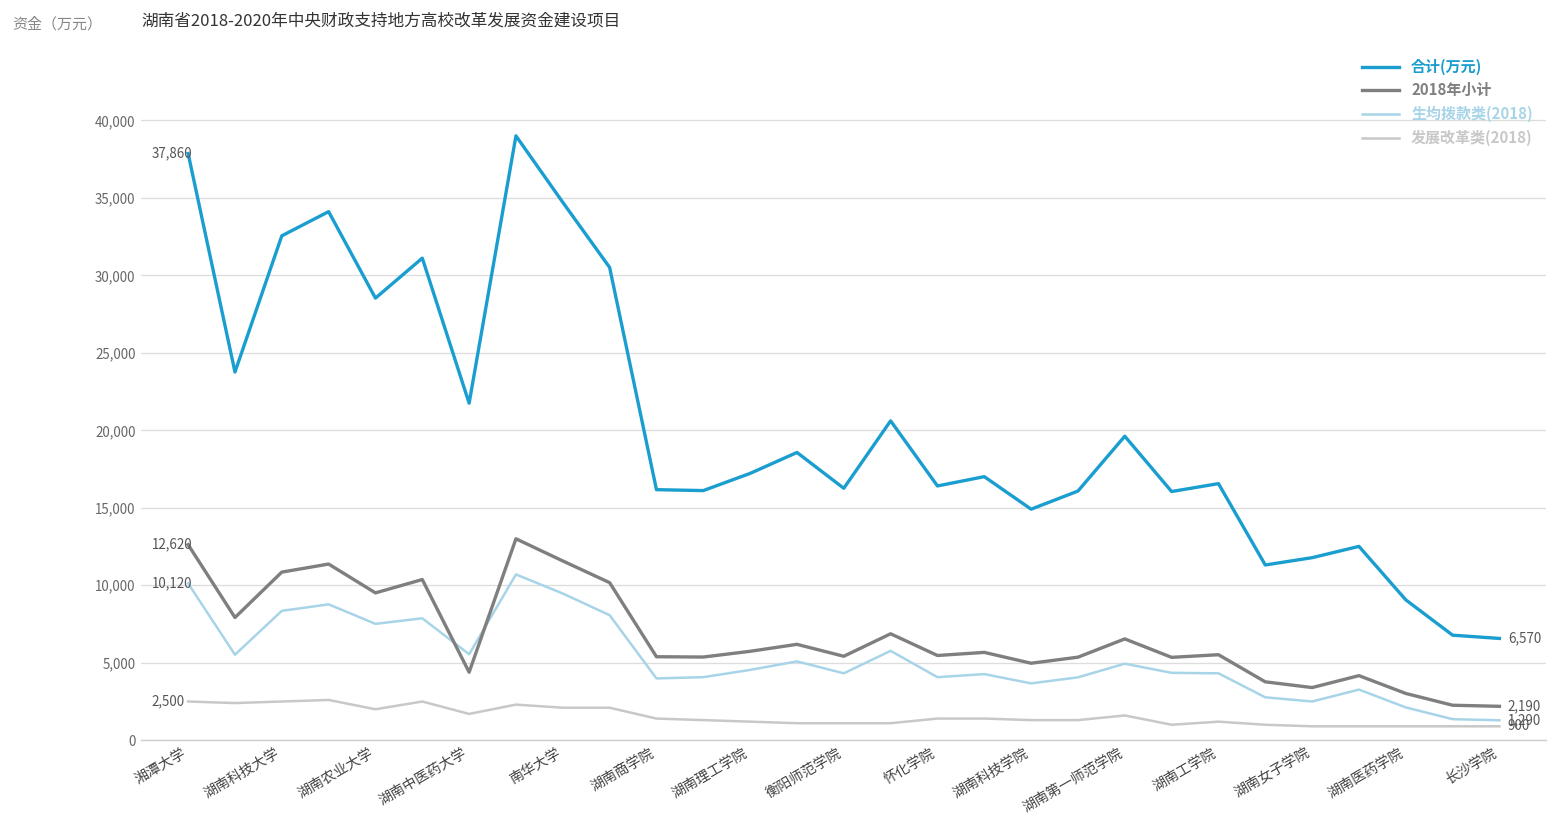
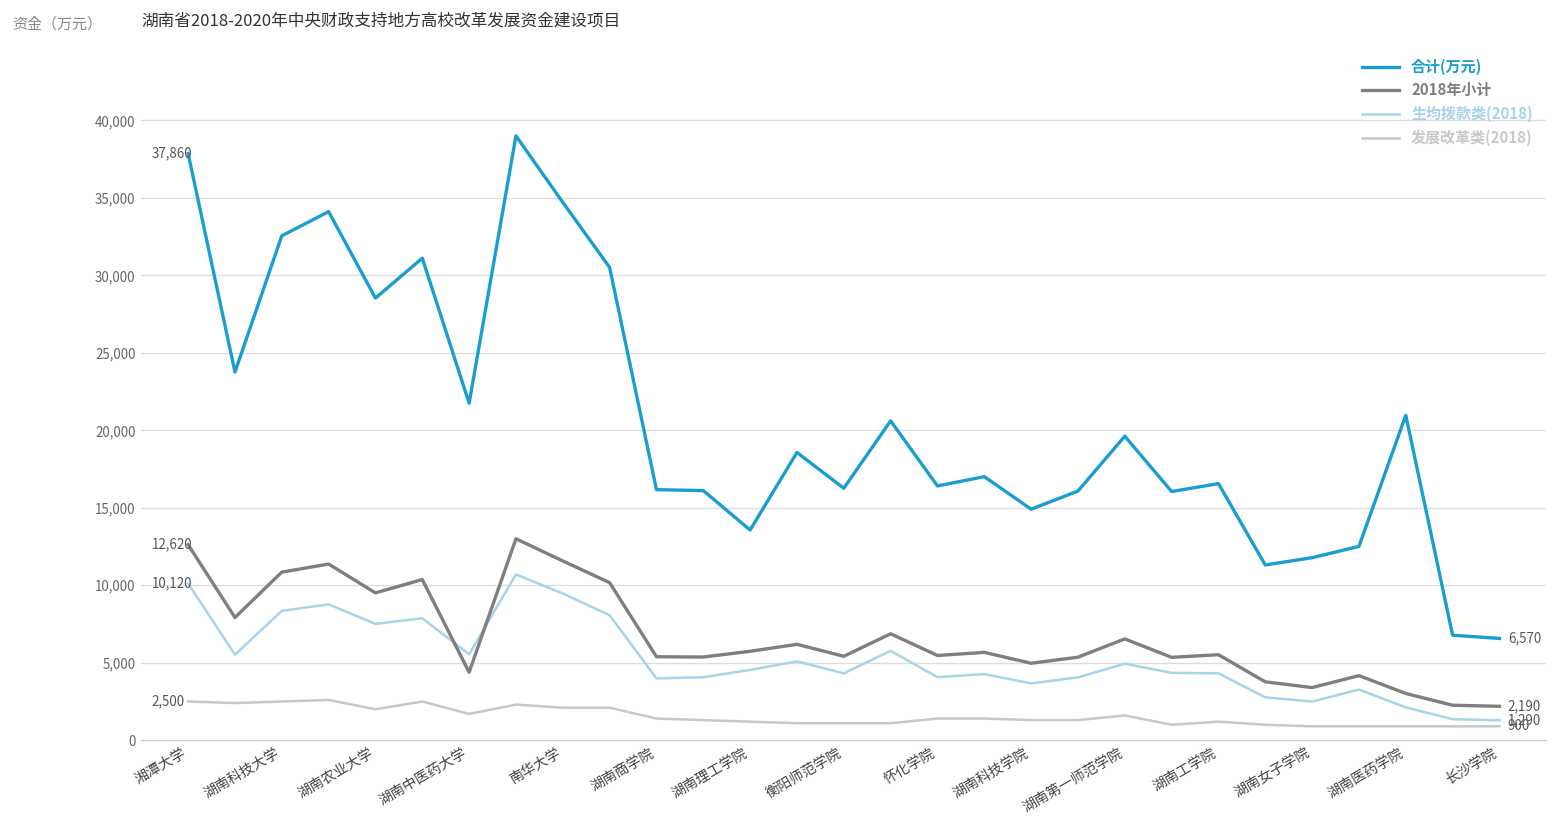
合计(万元), 湖南理工学院: 17,200 -> 13,600
合计(万元), 湖南医药学院: 9,100 -> 21,000
